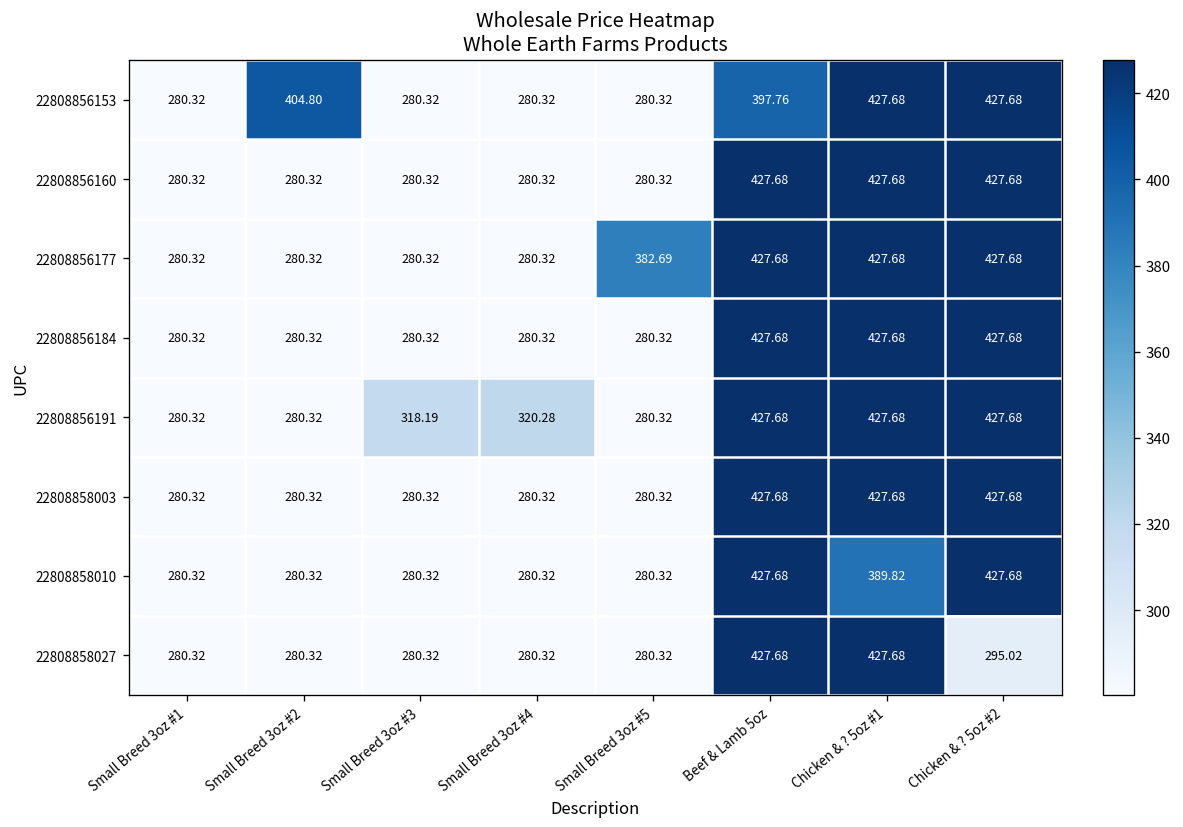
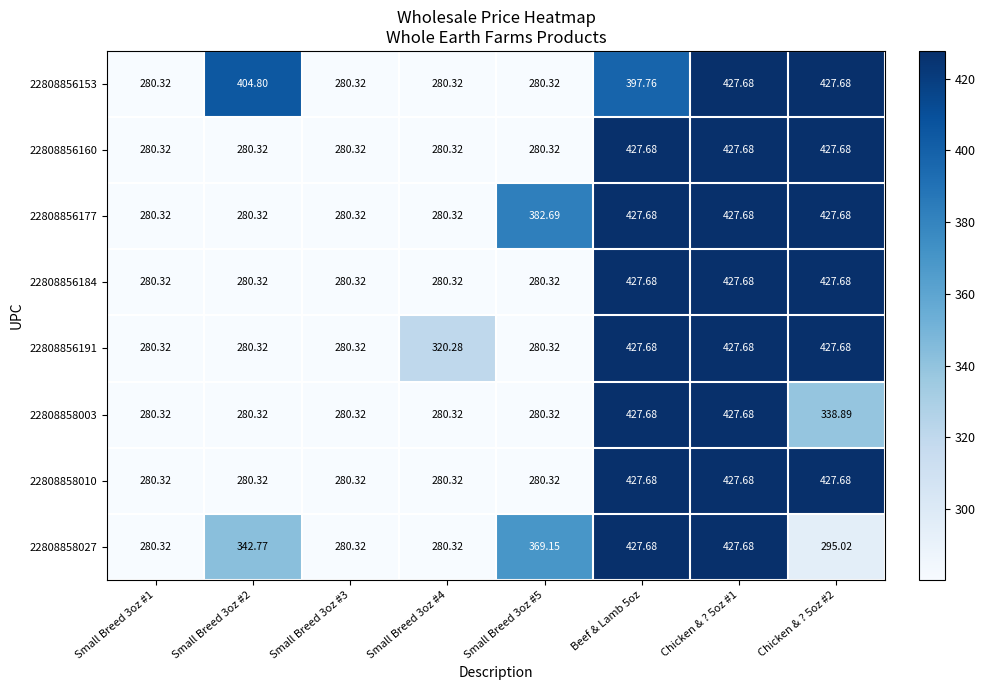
22808856191, Small Breed 3oz #3: 318.19 -> 280.32
22808858003, Chicken & ? 5oz #2: 427.68 -> 338.89
22808858010, Chicken & ? 5oz #1: 389.82 -> 427.68
22808858027, Small Breed 3oz #2: 280.32 -> 342.77
22808858027, Small Breed 3oz #5: 280.32 -> 369.15
